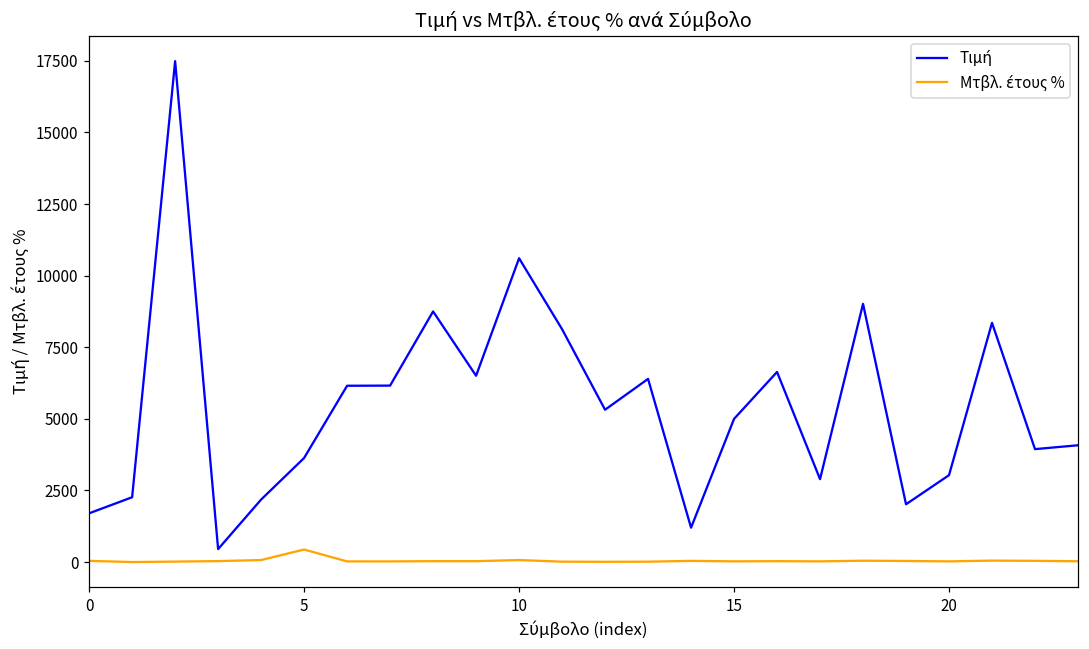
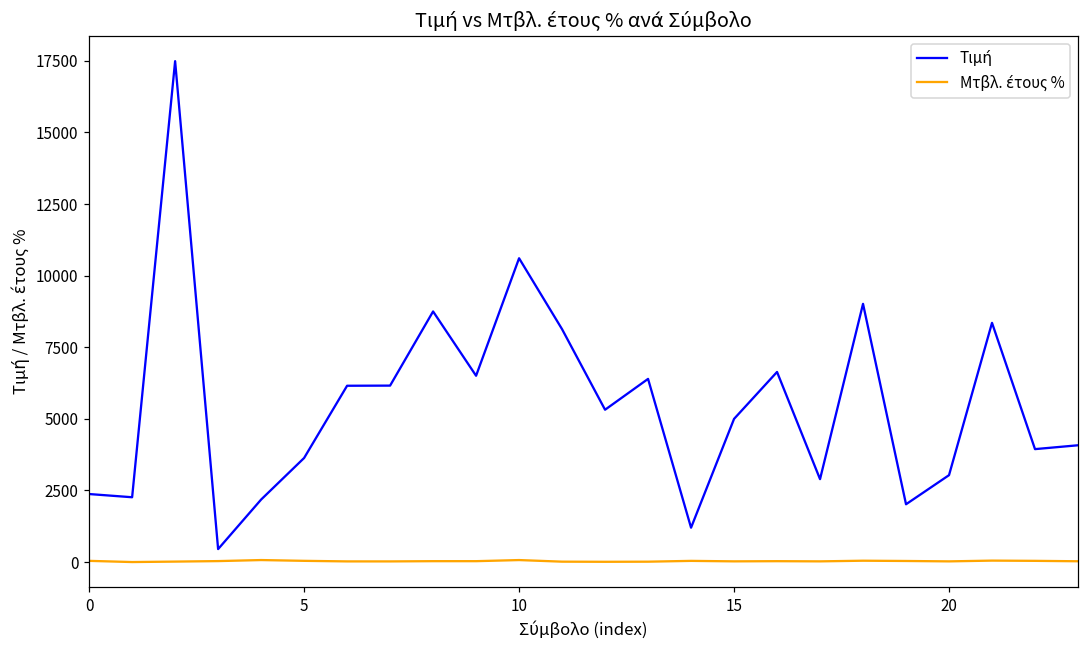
Τιμή, 0: 1700 -> 2400
Μτβλ. έτους %, 5: 400 -> 0
